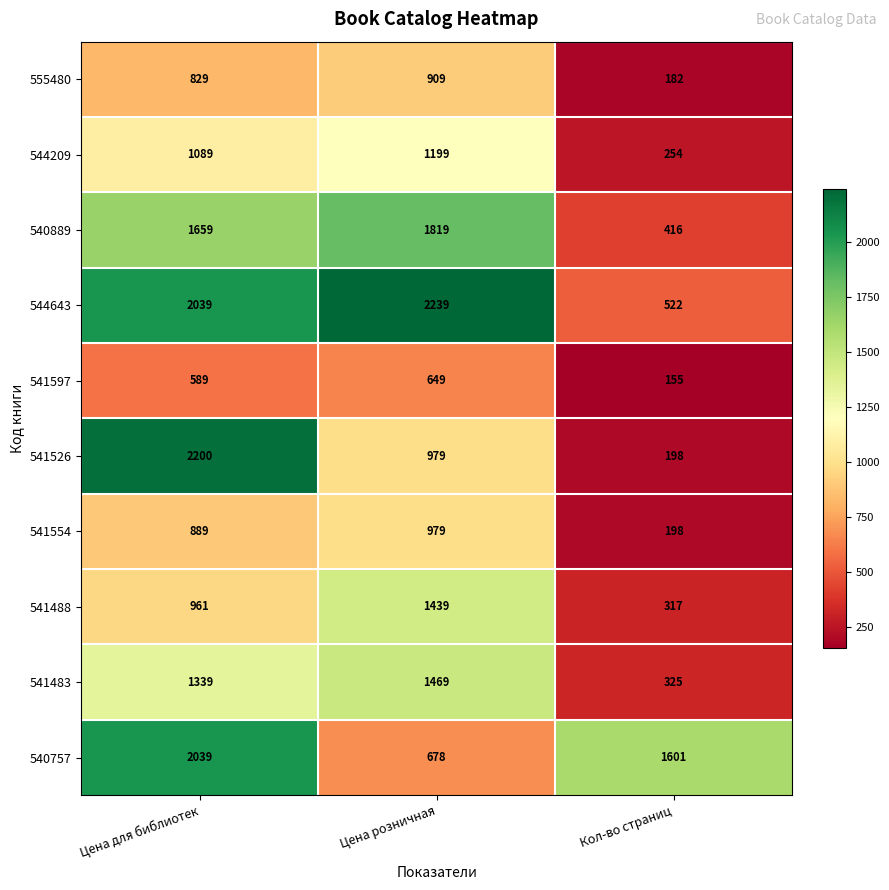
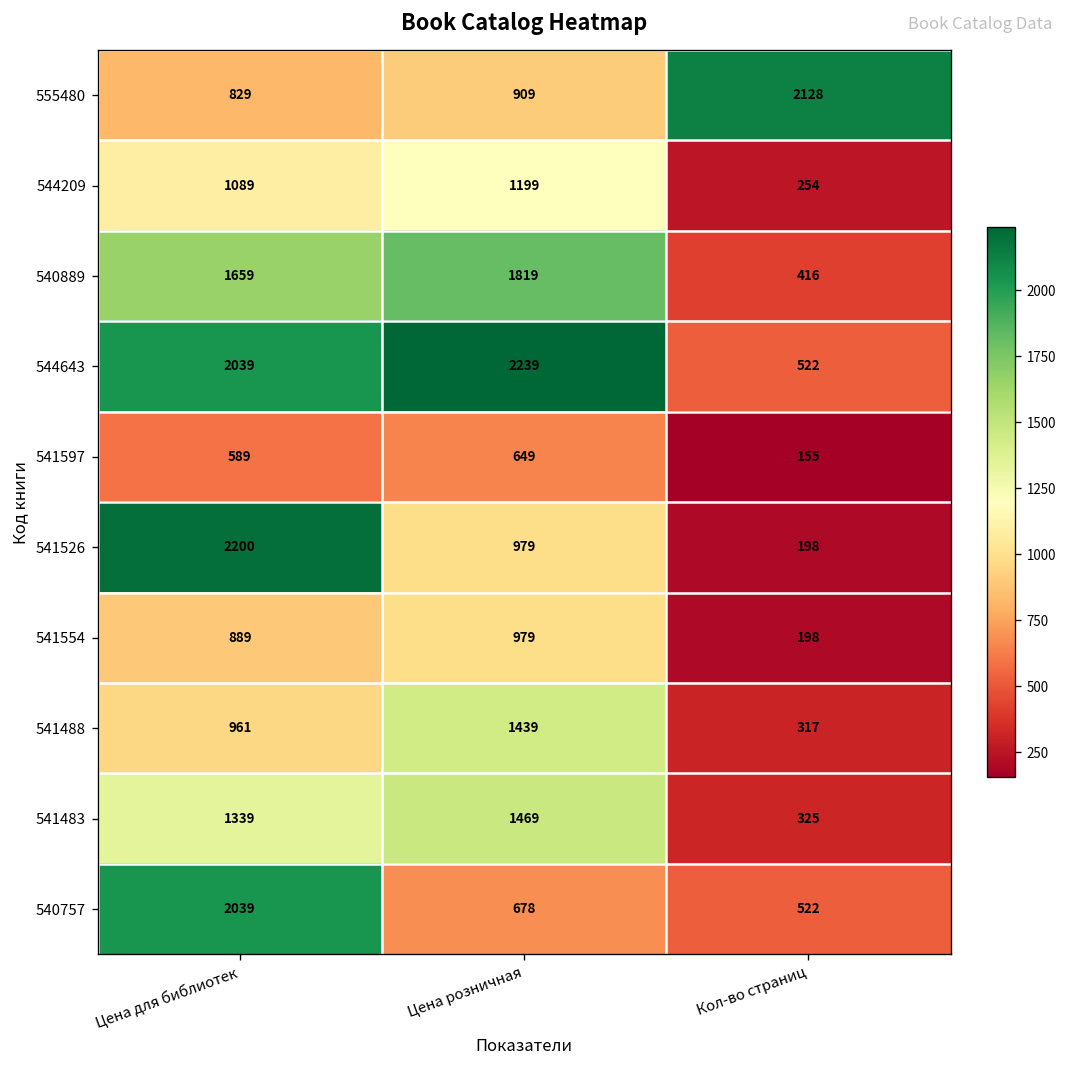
555480, Кол-во страниц: 182 -> 2128
540757, Кол-во страниц: 1601 -> 522
